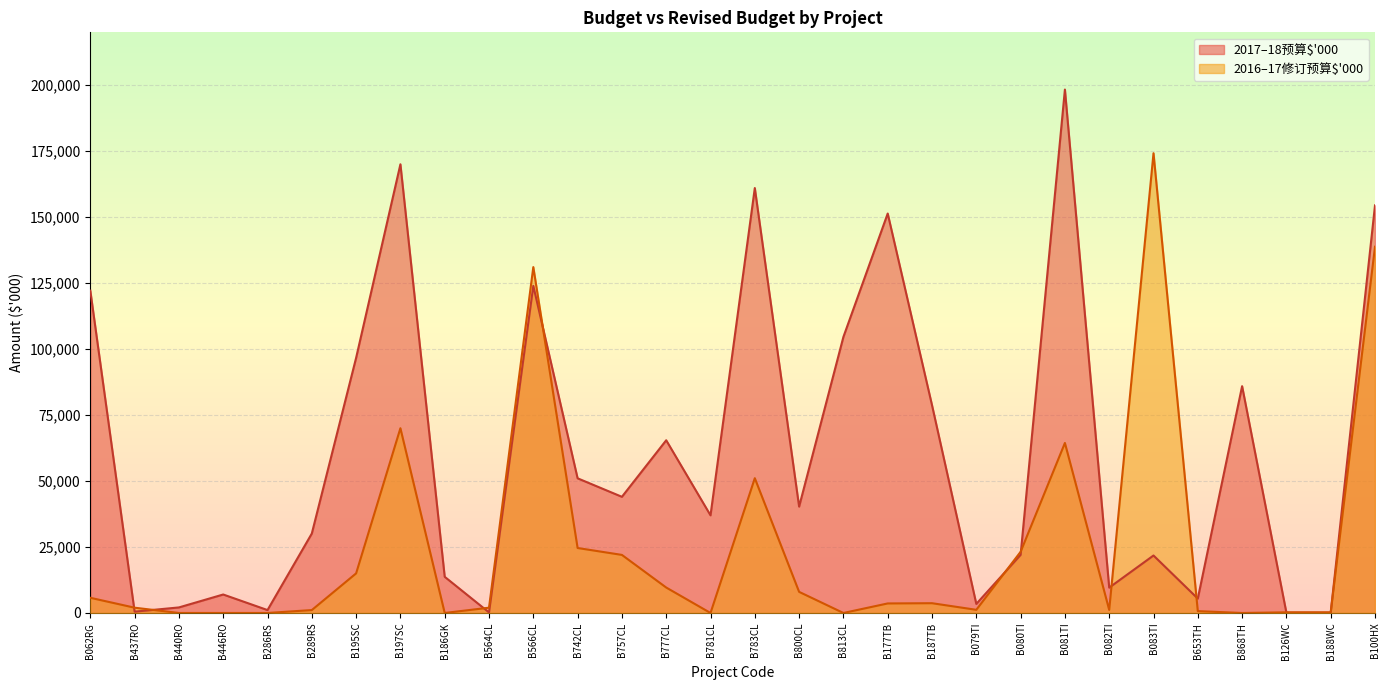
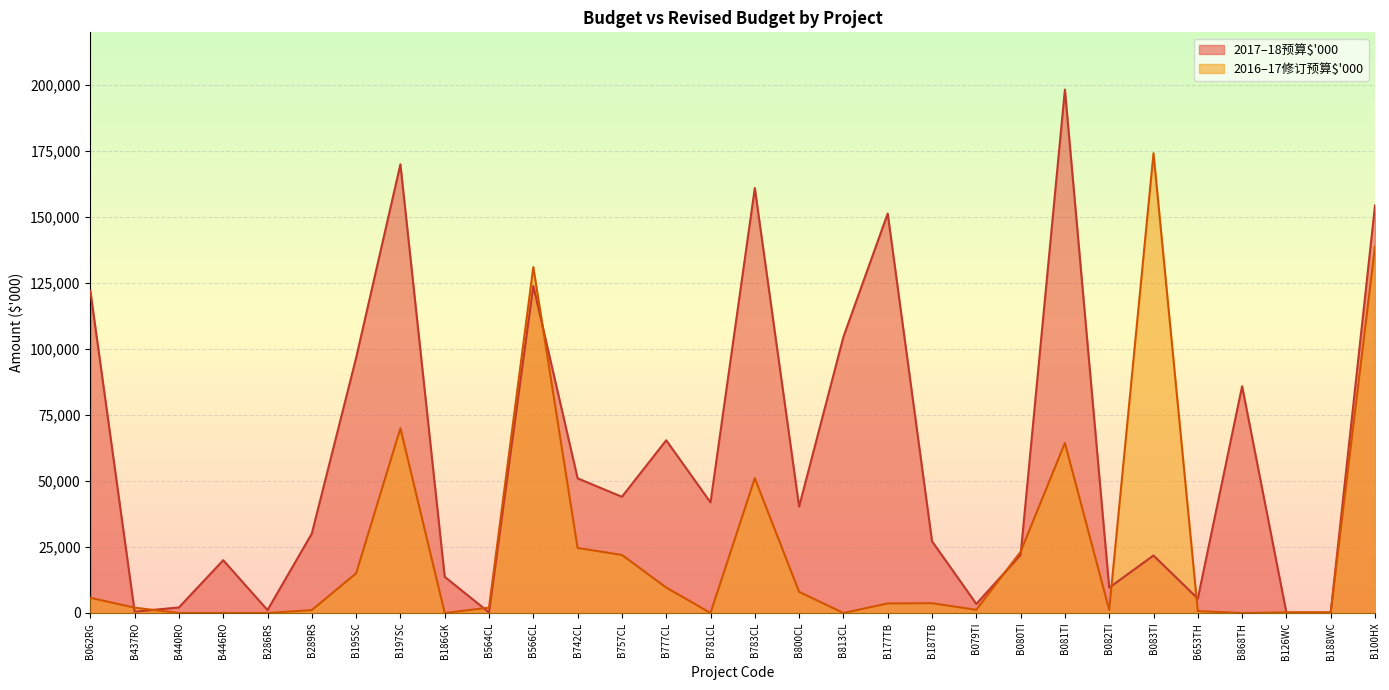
2017–18预算$'000, B446RO: 7,000 -> 20,000
2017–18预算$'000, B781CL: 37,000 -> 42,000
2017–18预算$'000, B187TB: 79,000 -> 27,000
